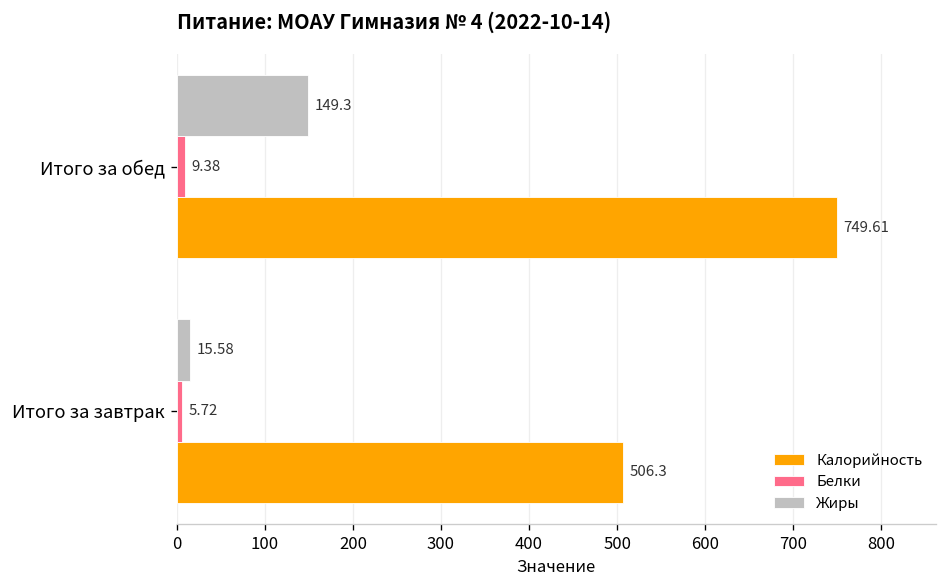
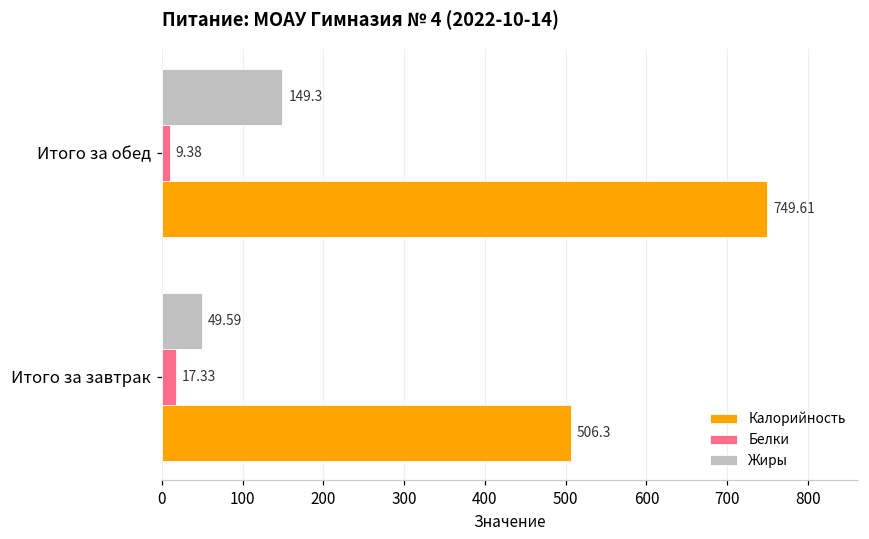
Жиры, Итого за завтрак: 15.58 -> 49.59
Белки, Итого за завтрак: 5.72 -> 17.33
